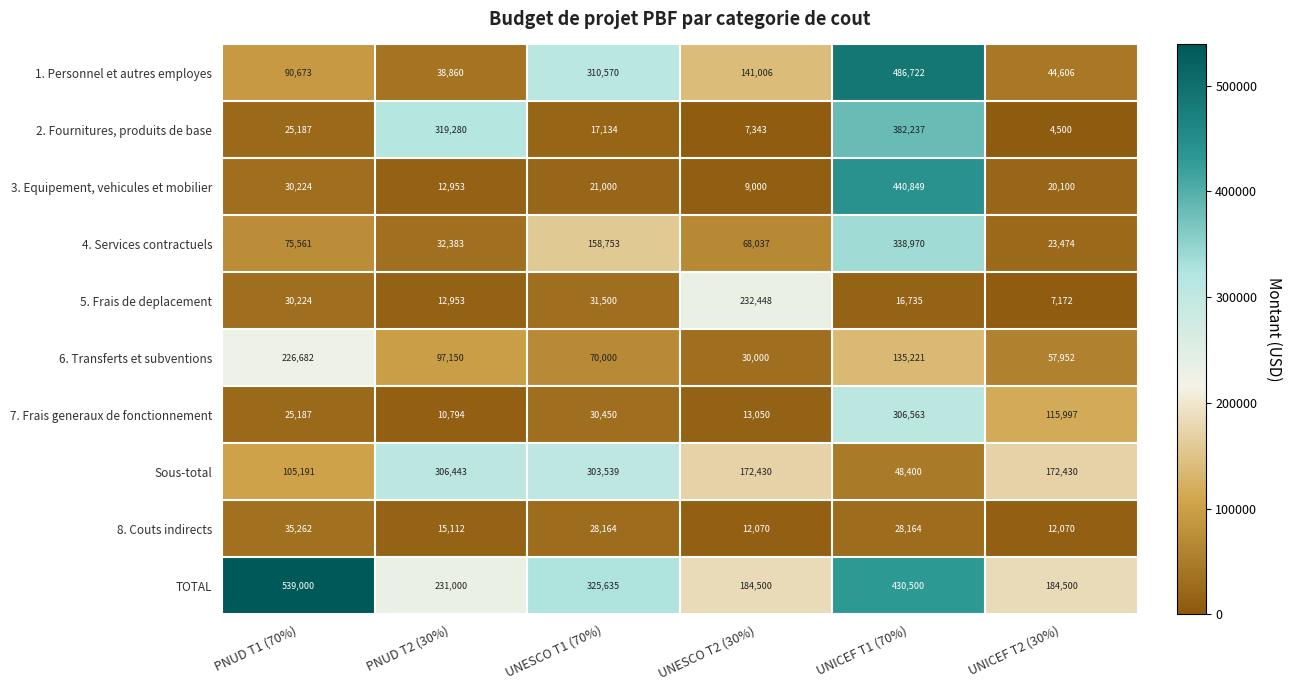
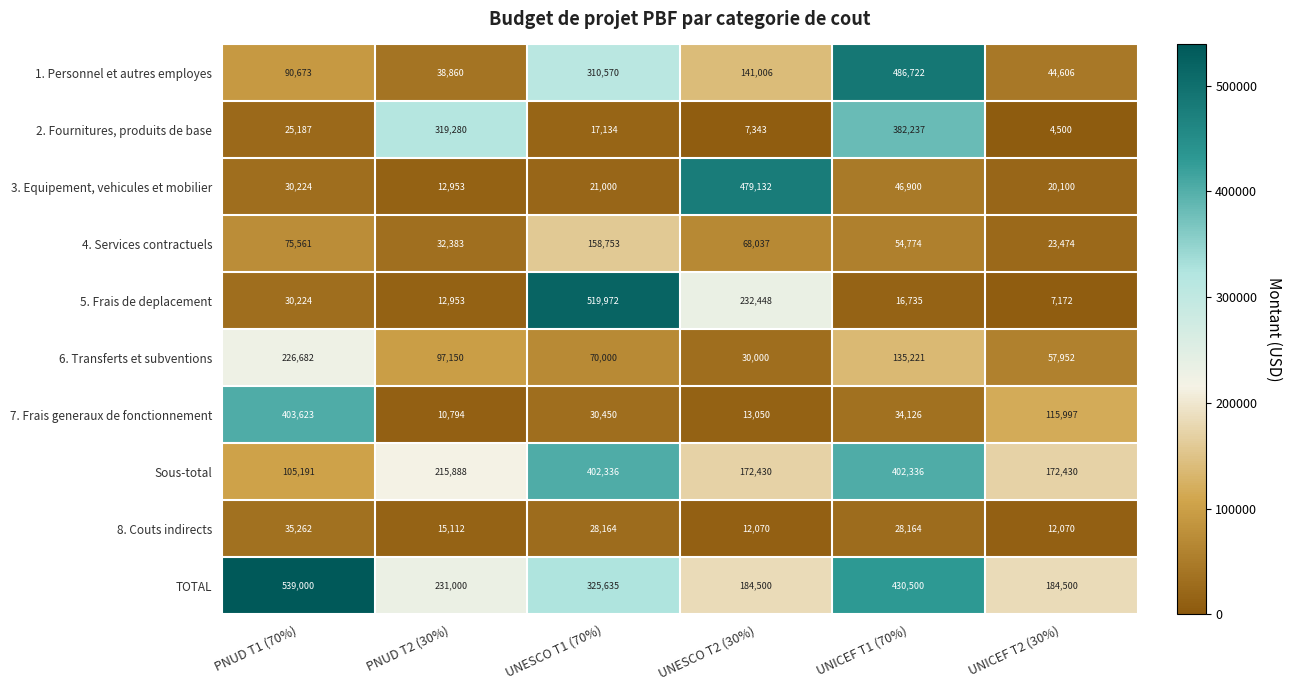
3. Equipement, vehicules et mobilier, UNESCO T2 (30%): 9,000 -> 479,132
3. Equipement, vehicules et mobilier, UNICEF T1 (70%): 440,849 -> 46,900
4. Services contractuels, UNICEF T1 (70%): 338,970 -> 54,774
5. Frais de deplacement, UNESCO T1 (70%): 31,500 -> 519,972
7. Frais generaux de fonctionnement, PNUD T1 (70%): 25,187 -> 403,623
7. Frais generaux de fonctionnement, UNICEF T1 (70%): 306,563 -> 34,126
Sous-total, PNUD T2 (30%): 306,443 -> 215,888
Sous-total, UNESCO T1 (70%): 303,539 -> 402,336
Sous-total, UNICEF T1 (70%): 48,400 -> 402,336
